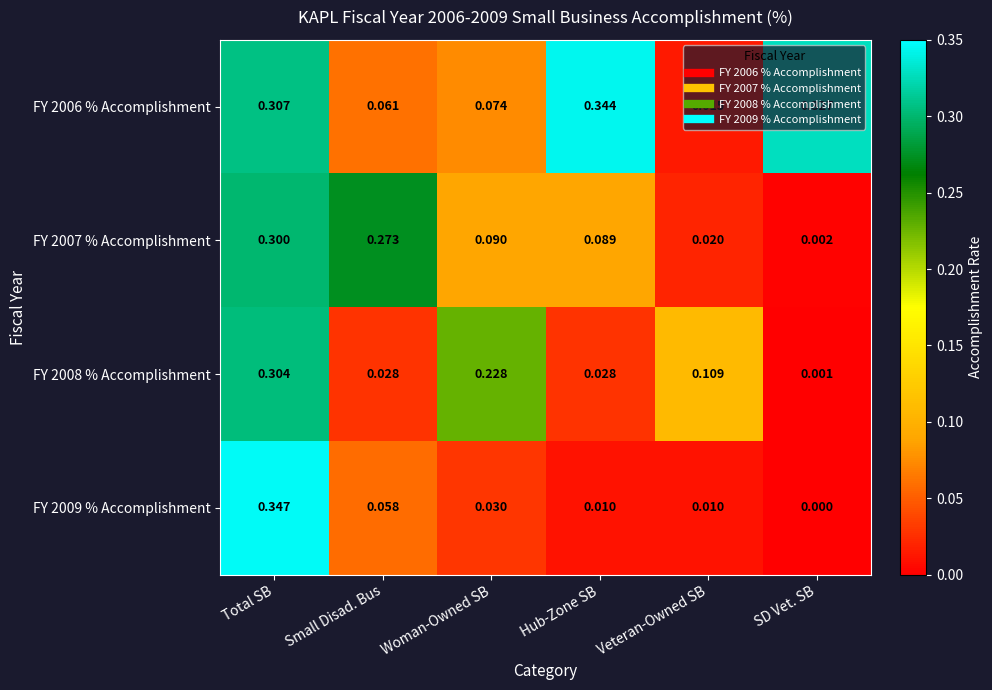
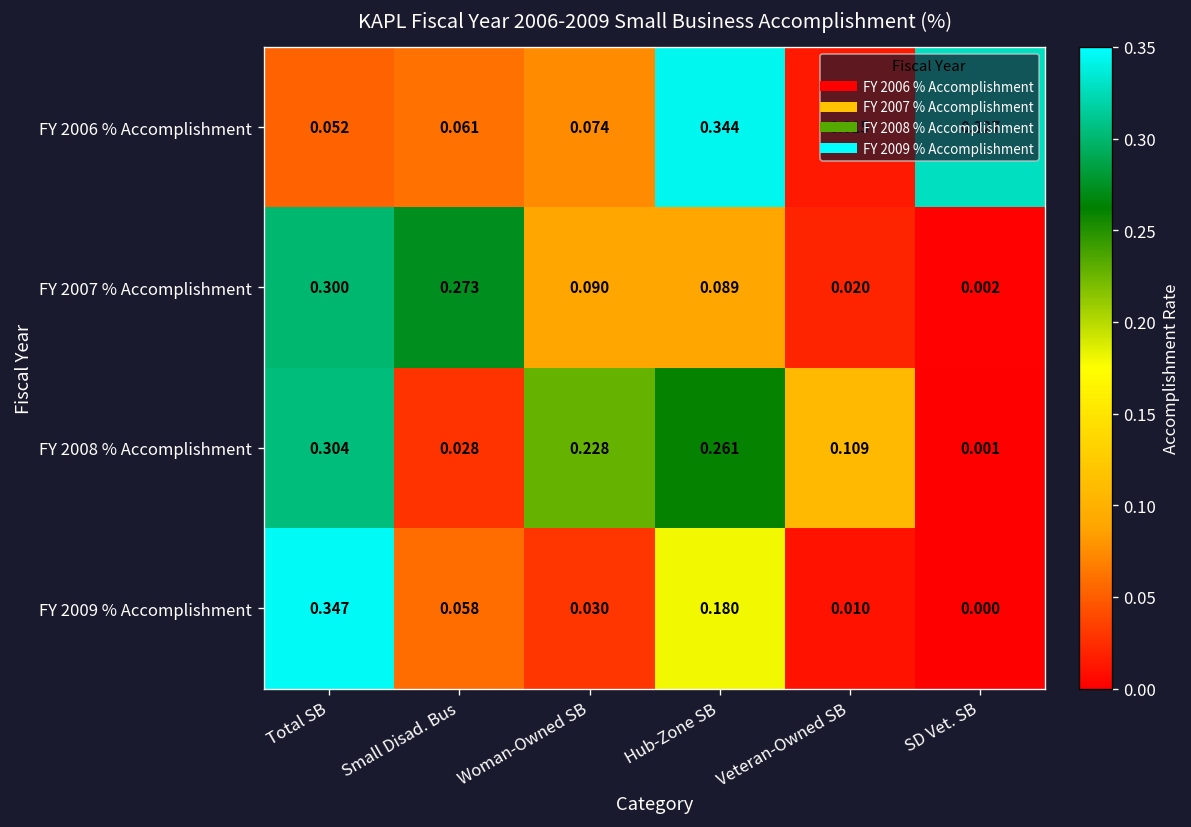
FY 2006 % Accomplishment, Total SB: 0.307 -> 0.052
FY 2008 % Accomplishment, Hub-Zone SB: 0.028 -> 0.261
FY 2009 % Accomplishment, Hub-Zone SB: 0.010 -> 0.180
